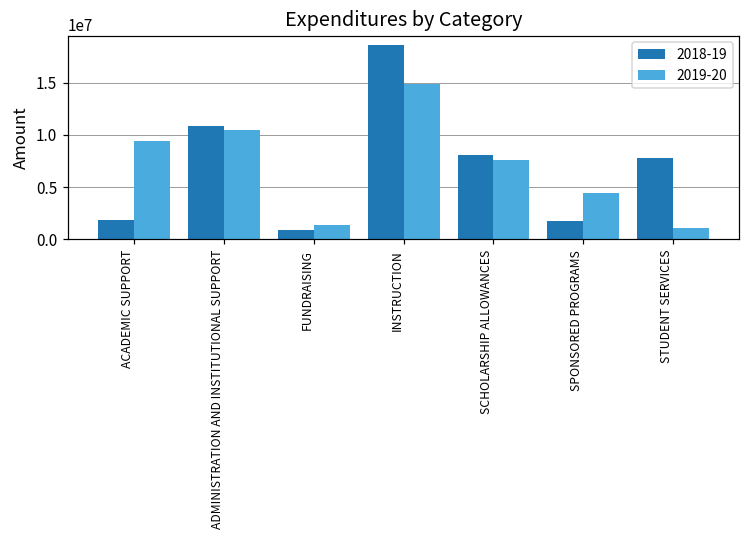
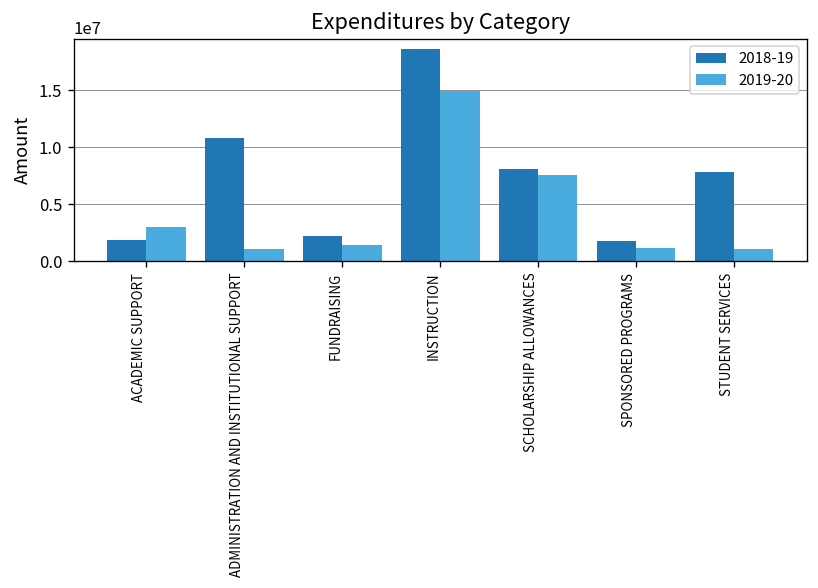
2019-20, ACADEMIC SUPPORT: 9000000 -> 3000000
2019-20, ADMINISTRATION AND INSTITUTIONAL SUPPORT: 10000000 -> 1000000
2018-19, FUNDRAISING: 1000000 -> 2000000
2019-20, SPONSORED PROGRAMS: 4000000 -> 1000000
